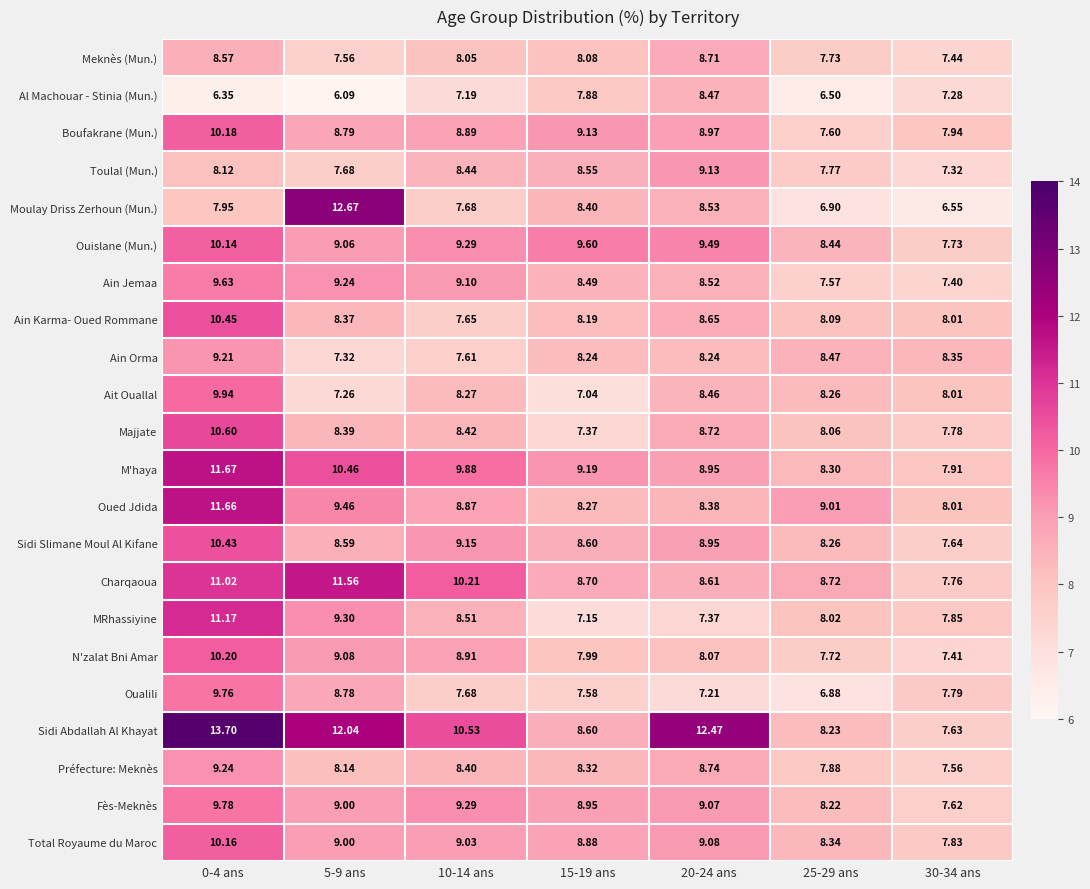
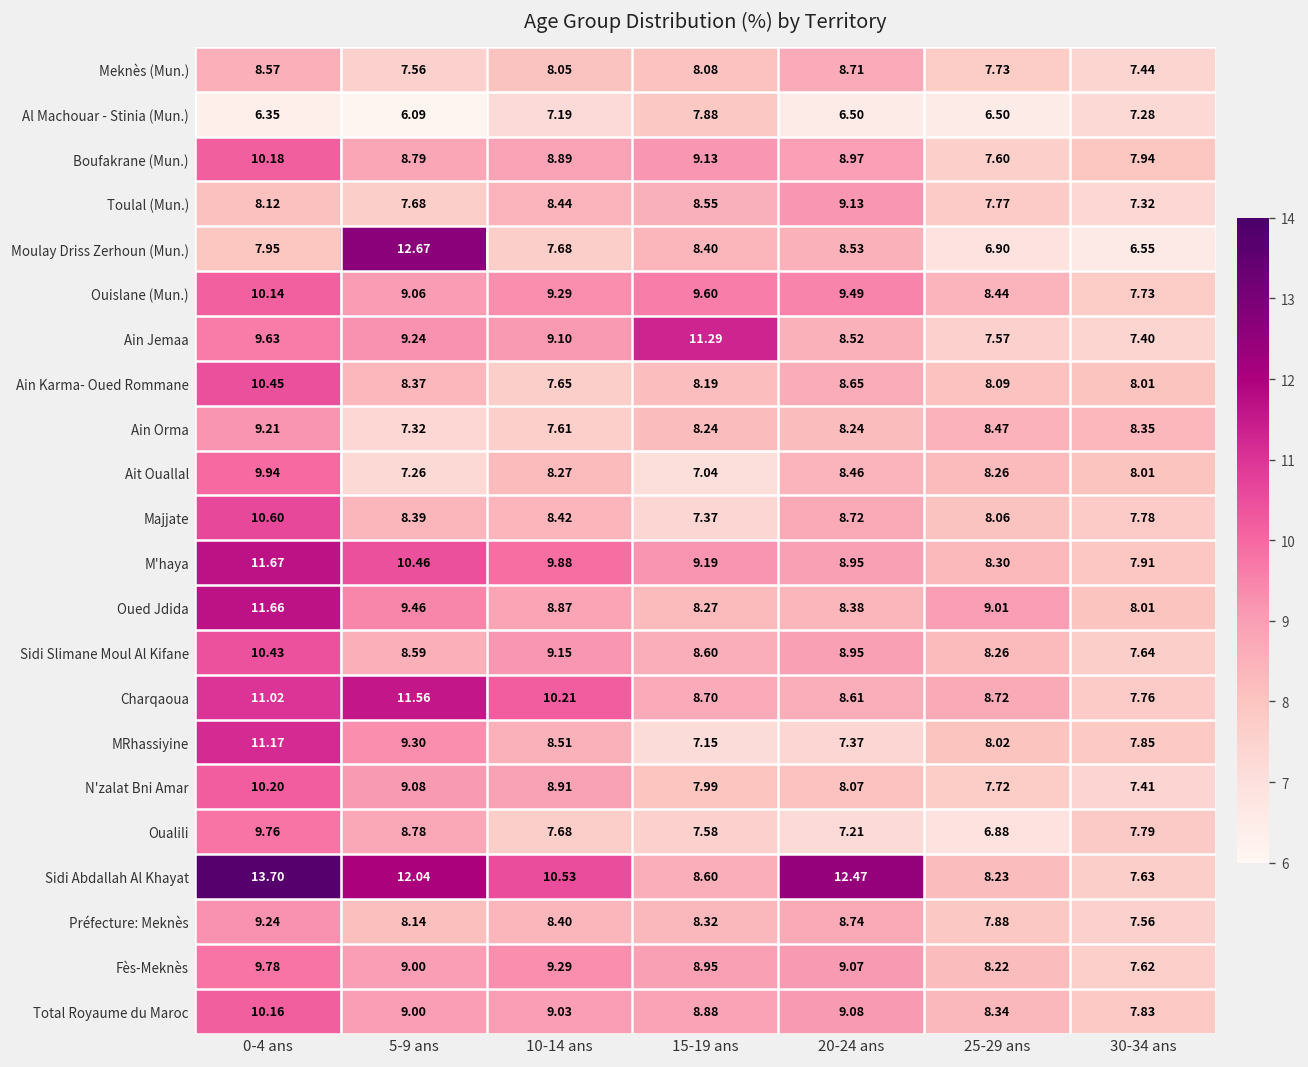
Al Machouar - Stinia (Mun.), 20-24 ans: 8.47 -> 6.50
Ain Jemaa, 15-19 ans: 8.49 -> 11.29
